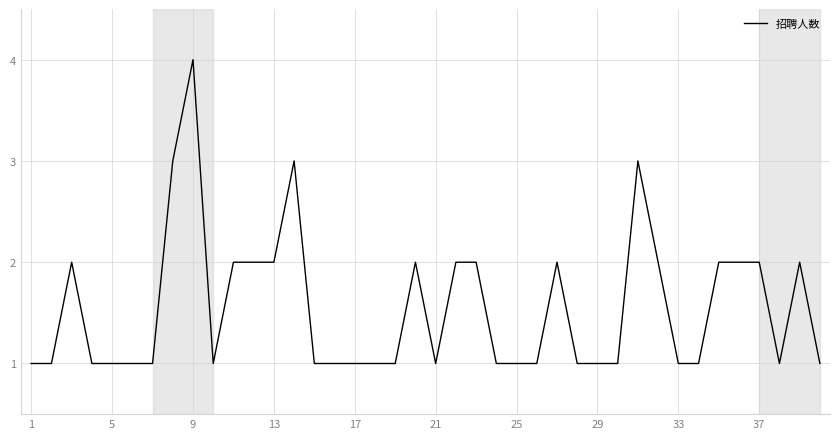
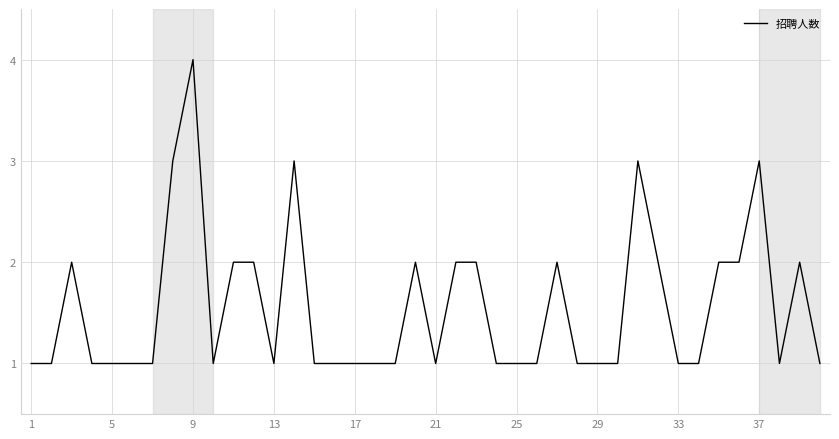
13: 2 -> 1
37: 2 -> 3
